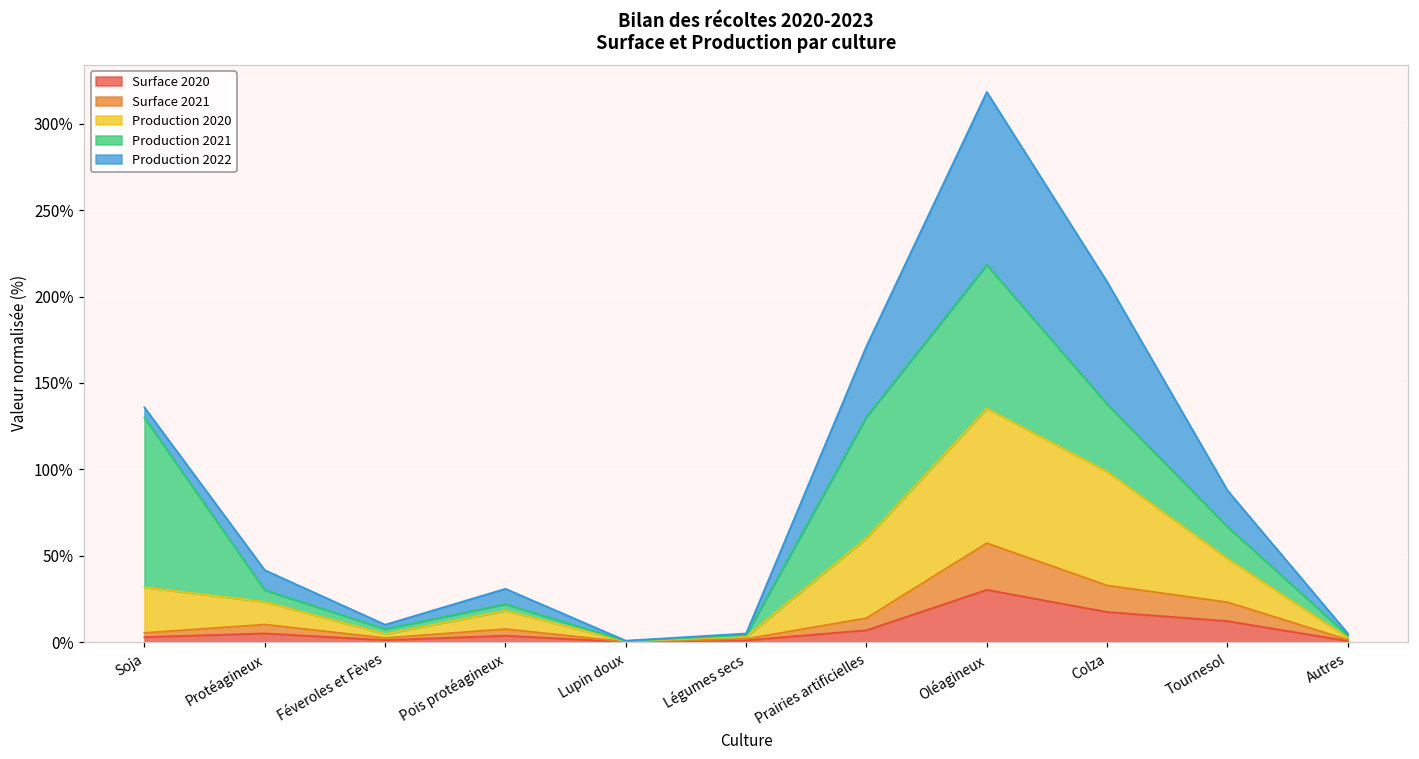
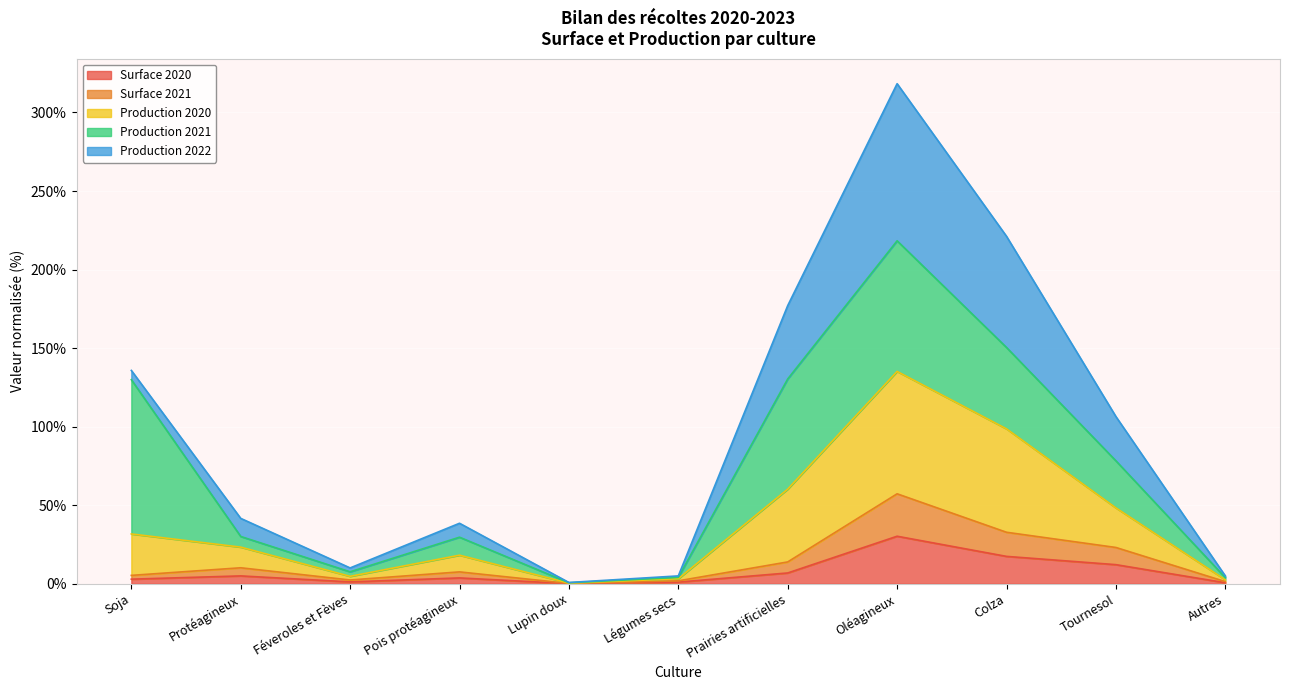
Production 2021, Pois protéagineux: 4% -> 11%
Production 2022, Prairies artificielles: 41% -> 47%
Production 2021, Colza: 39% -> 52%
Production 2021, Tournesol: 18% -> 30%
Production 2022, Tournesol: 21% -> 28%
